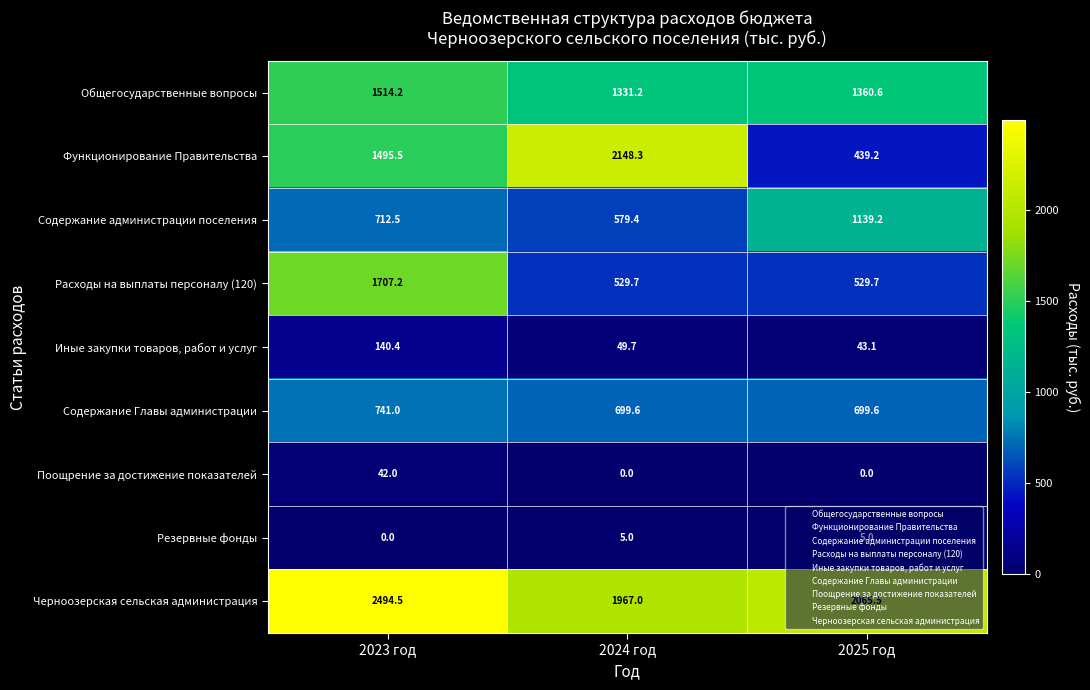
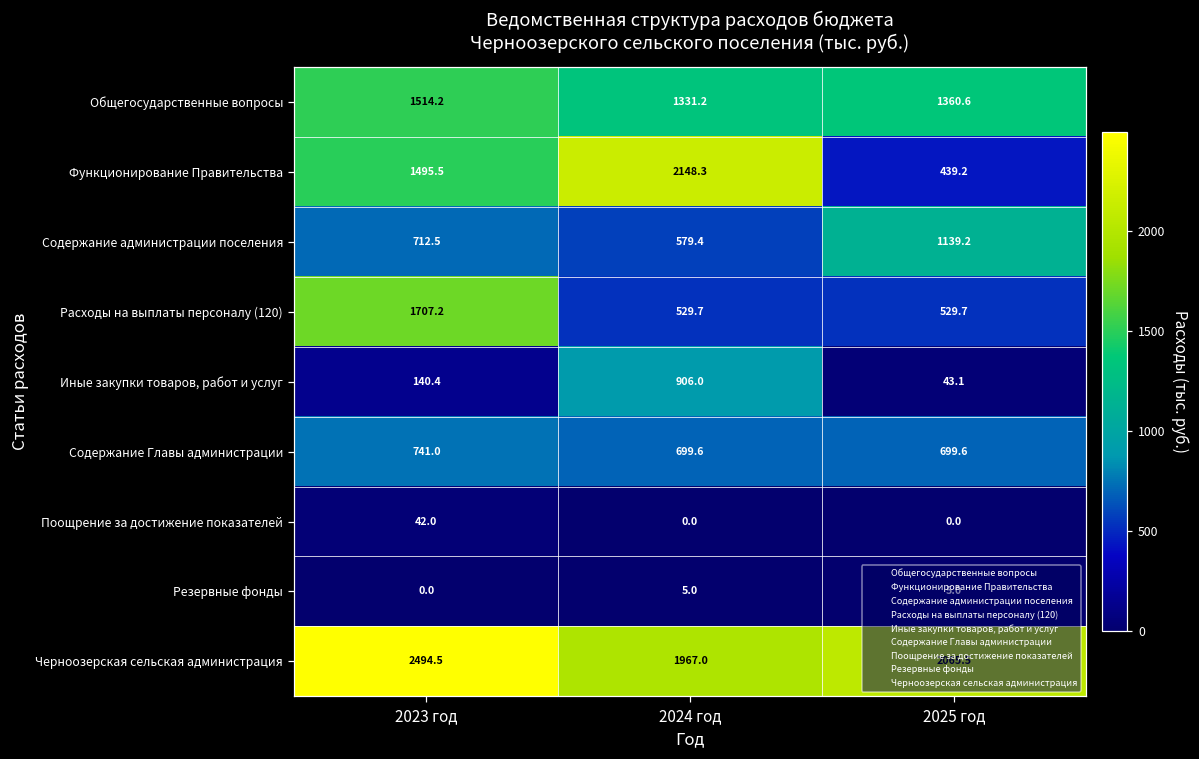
Иные закупки товаров, работ и услуг, 2024 год: 49.7 -> 906.0
